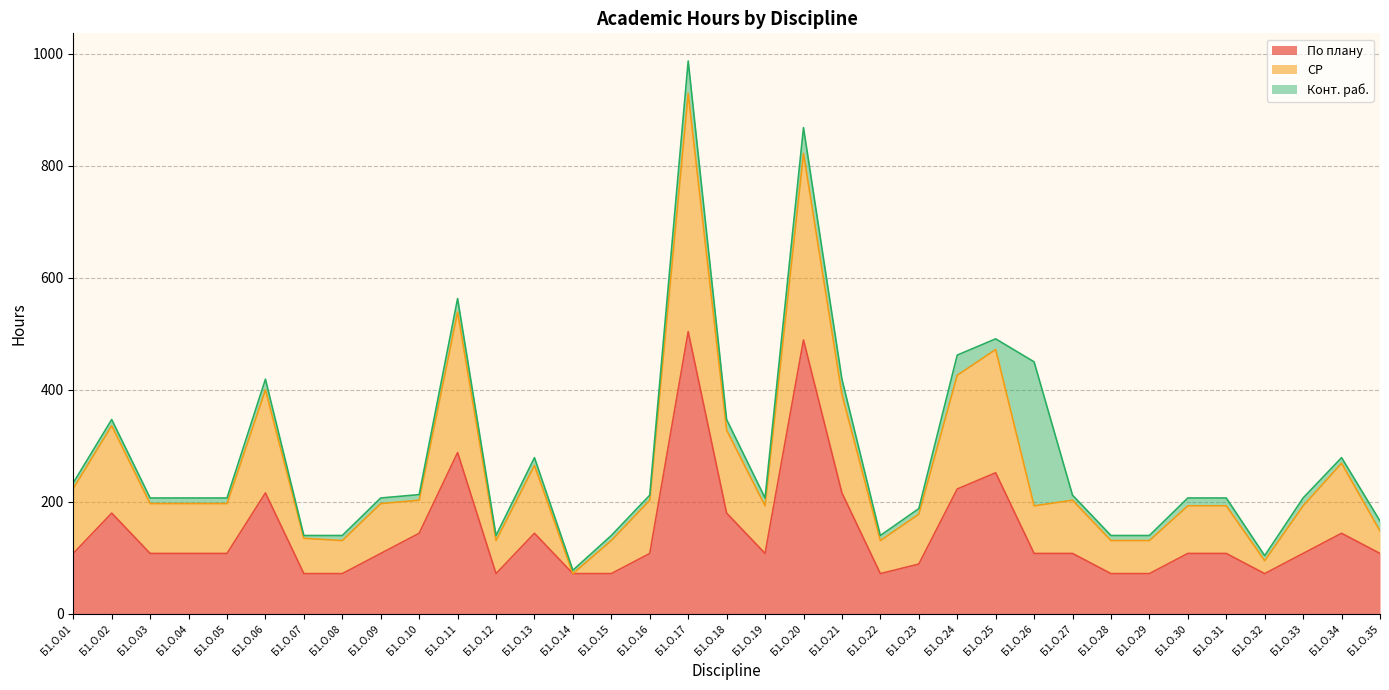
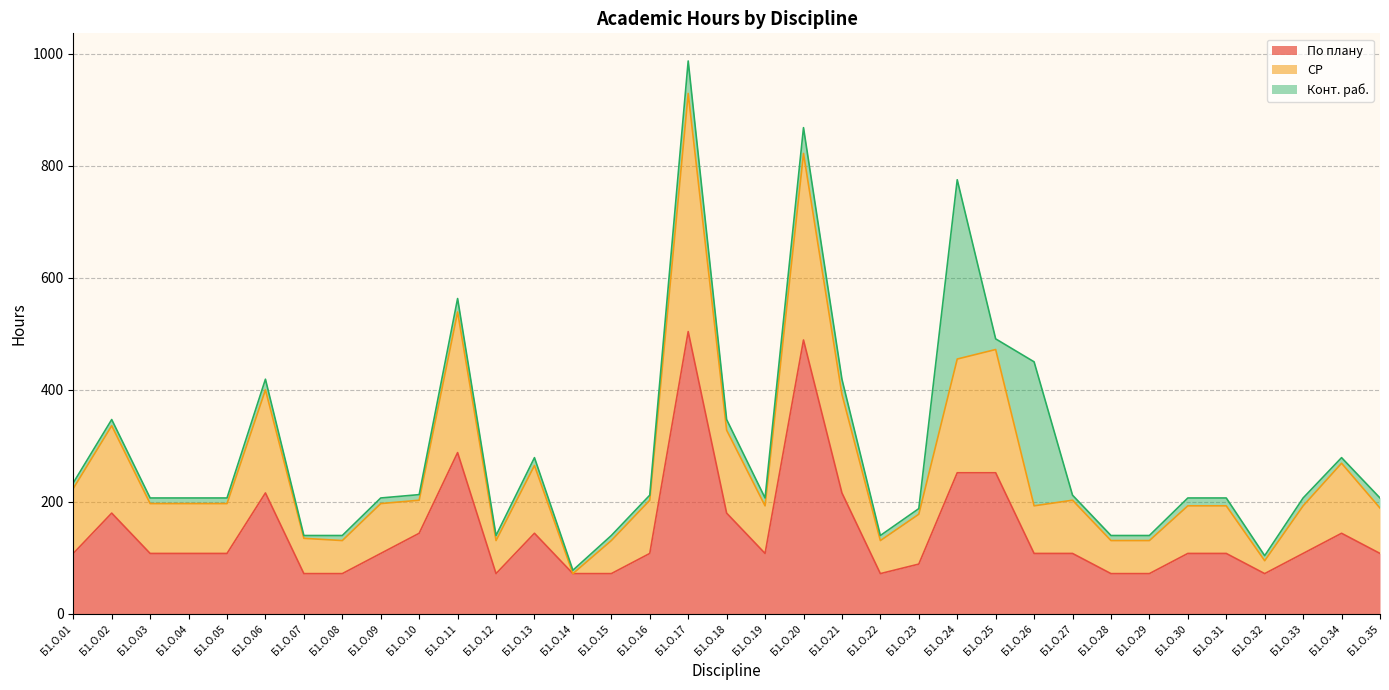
По плану, Б1.О.24: 220 -> 250
Конт. раб., Б1.О.24: 40 -> 320
СР, Б1.О.35: 40 -> 80
